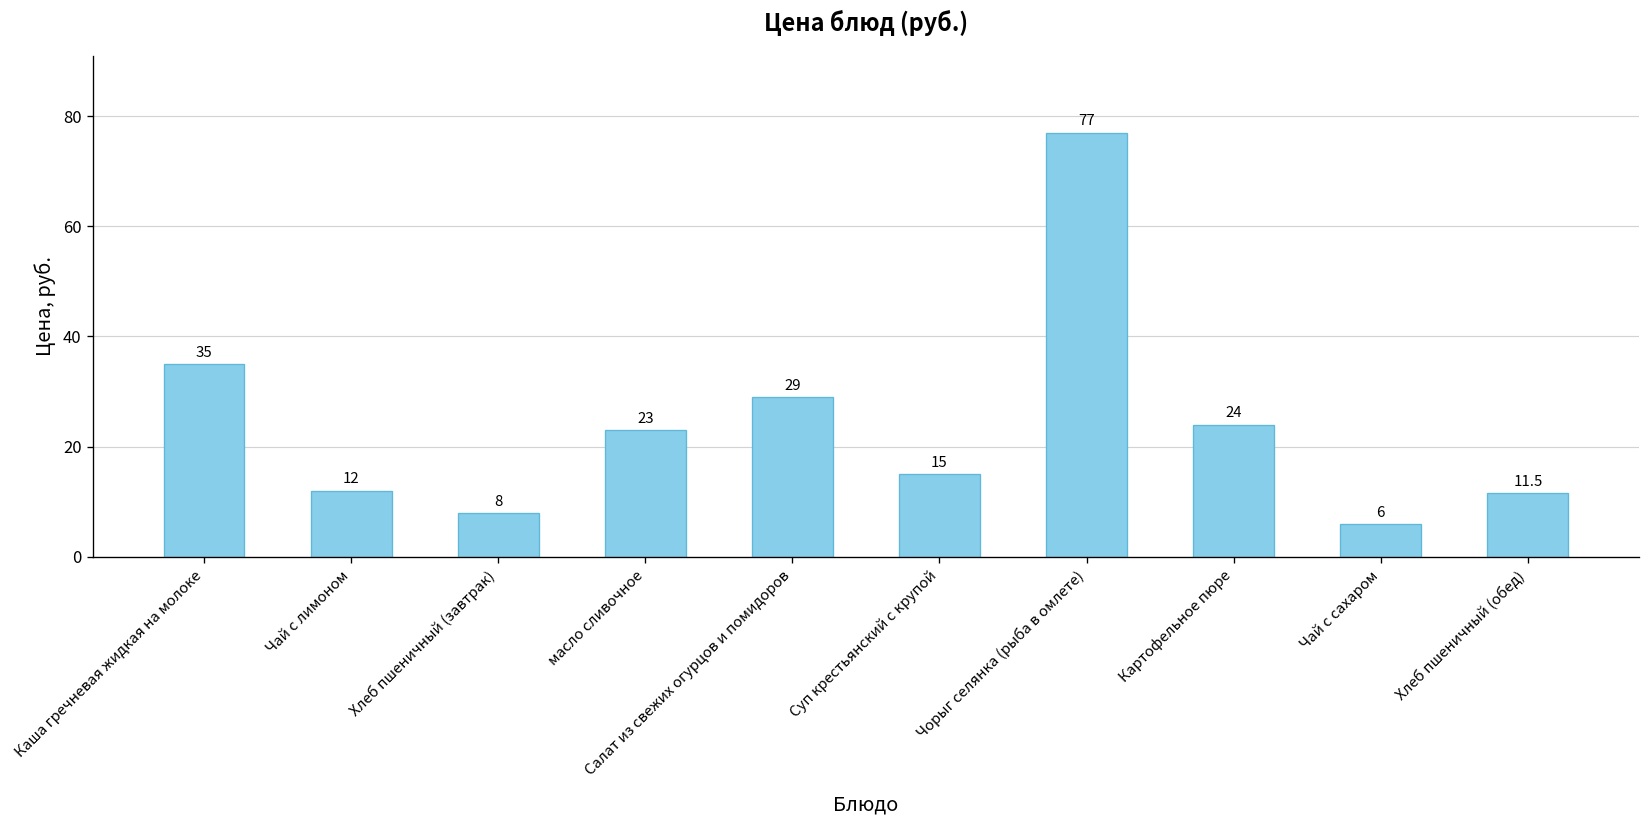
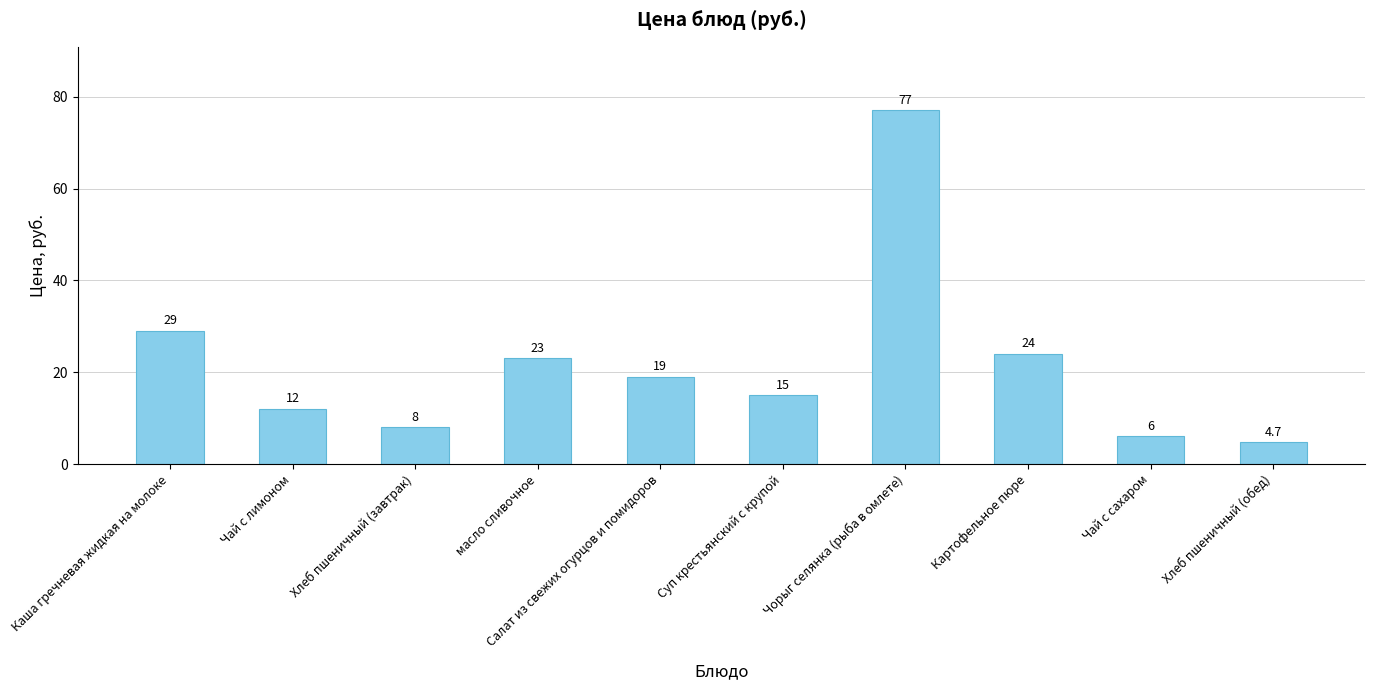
Каша гречневая жидкая на молоке: 35 -> 29
Салат из свежих огурцов и помидоров: 29 -> 19
Хлеб пшеничный (обед): 11.5 -> 4.7
